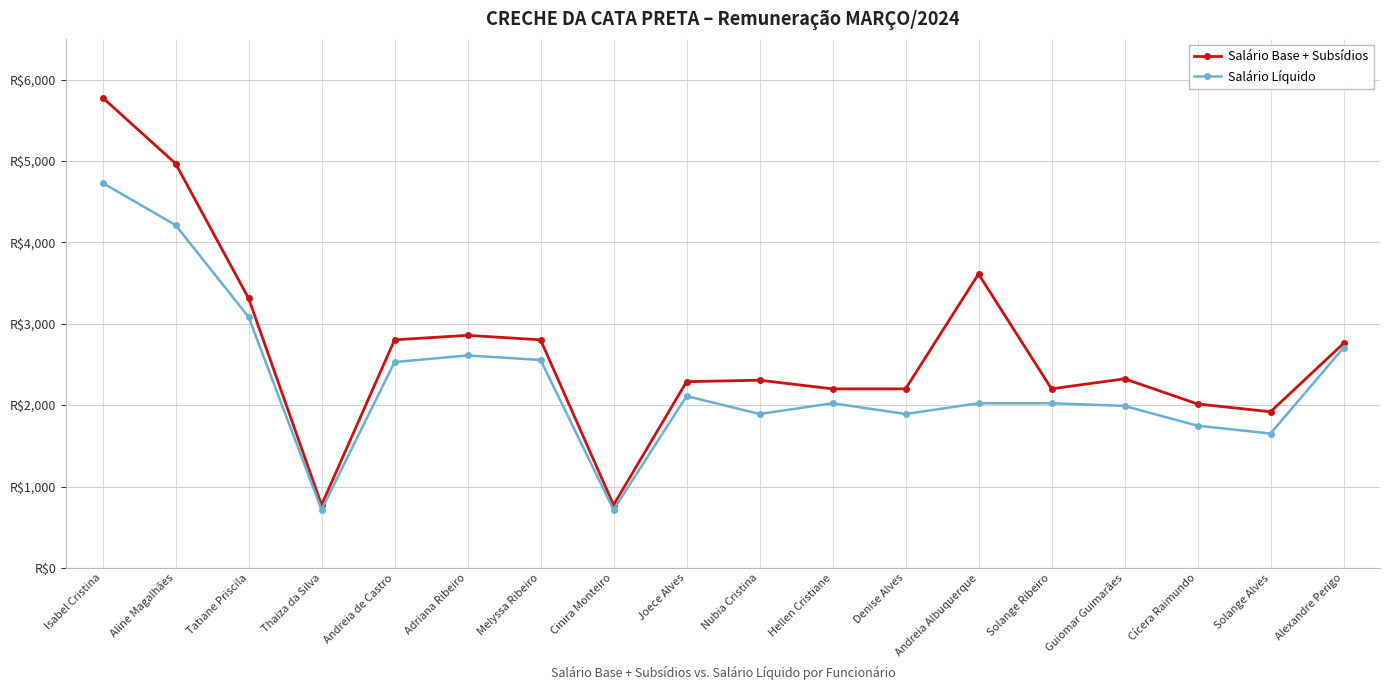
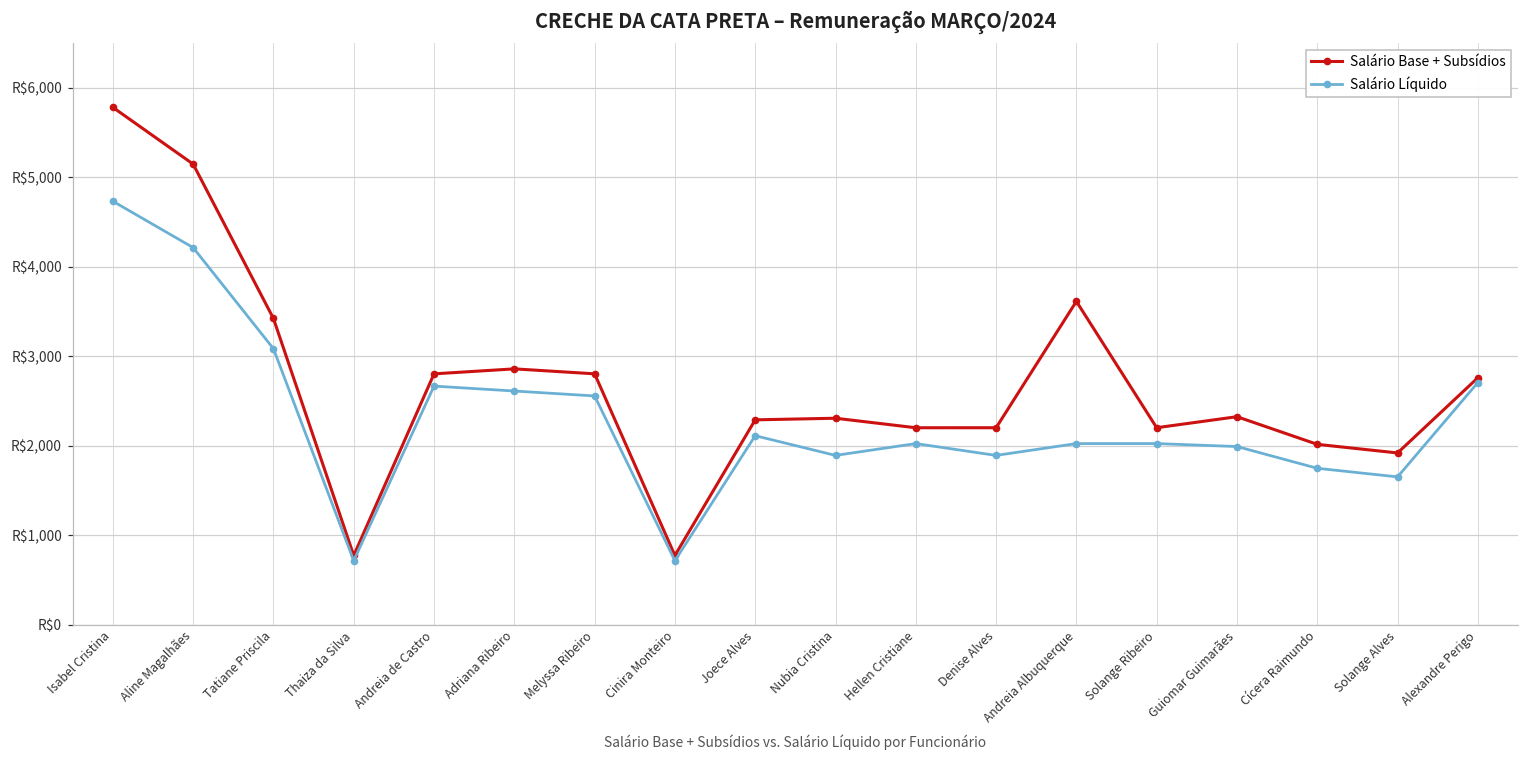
Salário Base + Subsídios, Aline Magalhães: R$5,000 -> R$5,100
Salário Base + Subsídios, Tatiane Priscila: R$3,300 -> R$3,400
Salário Líquido, Andreia de Castro: R$2,500 -> R$2,700
